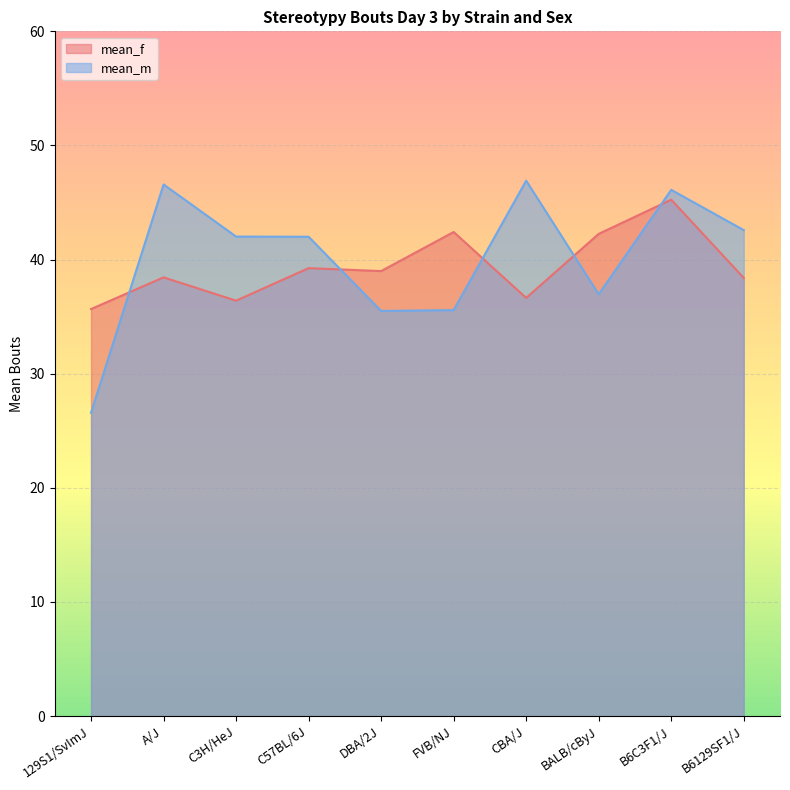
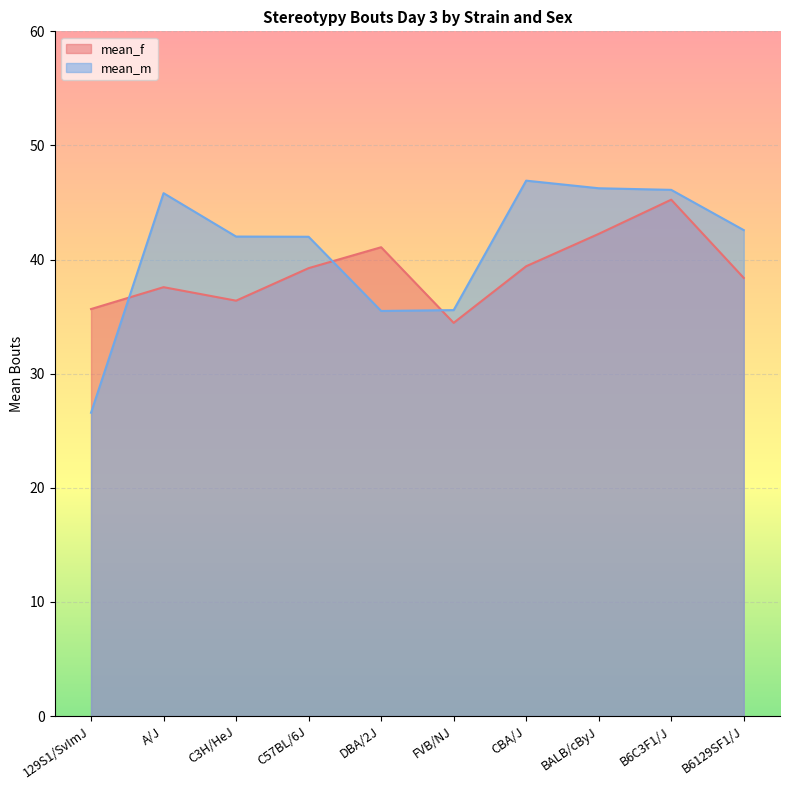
mean_f, A/J: 38.4 -> 37.6
mean_m, A/J: 46.6 -> 45.8
mean_f, DBA/2J: 39.0 -> 41.1
mean_f, FVB/NJ: 42.4 -> 34.5
mean_f, CBA/J: 36.6 -> 39.4
mean_m, BALB/cByJ: 37.0 -> 46.3
